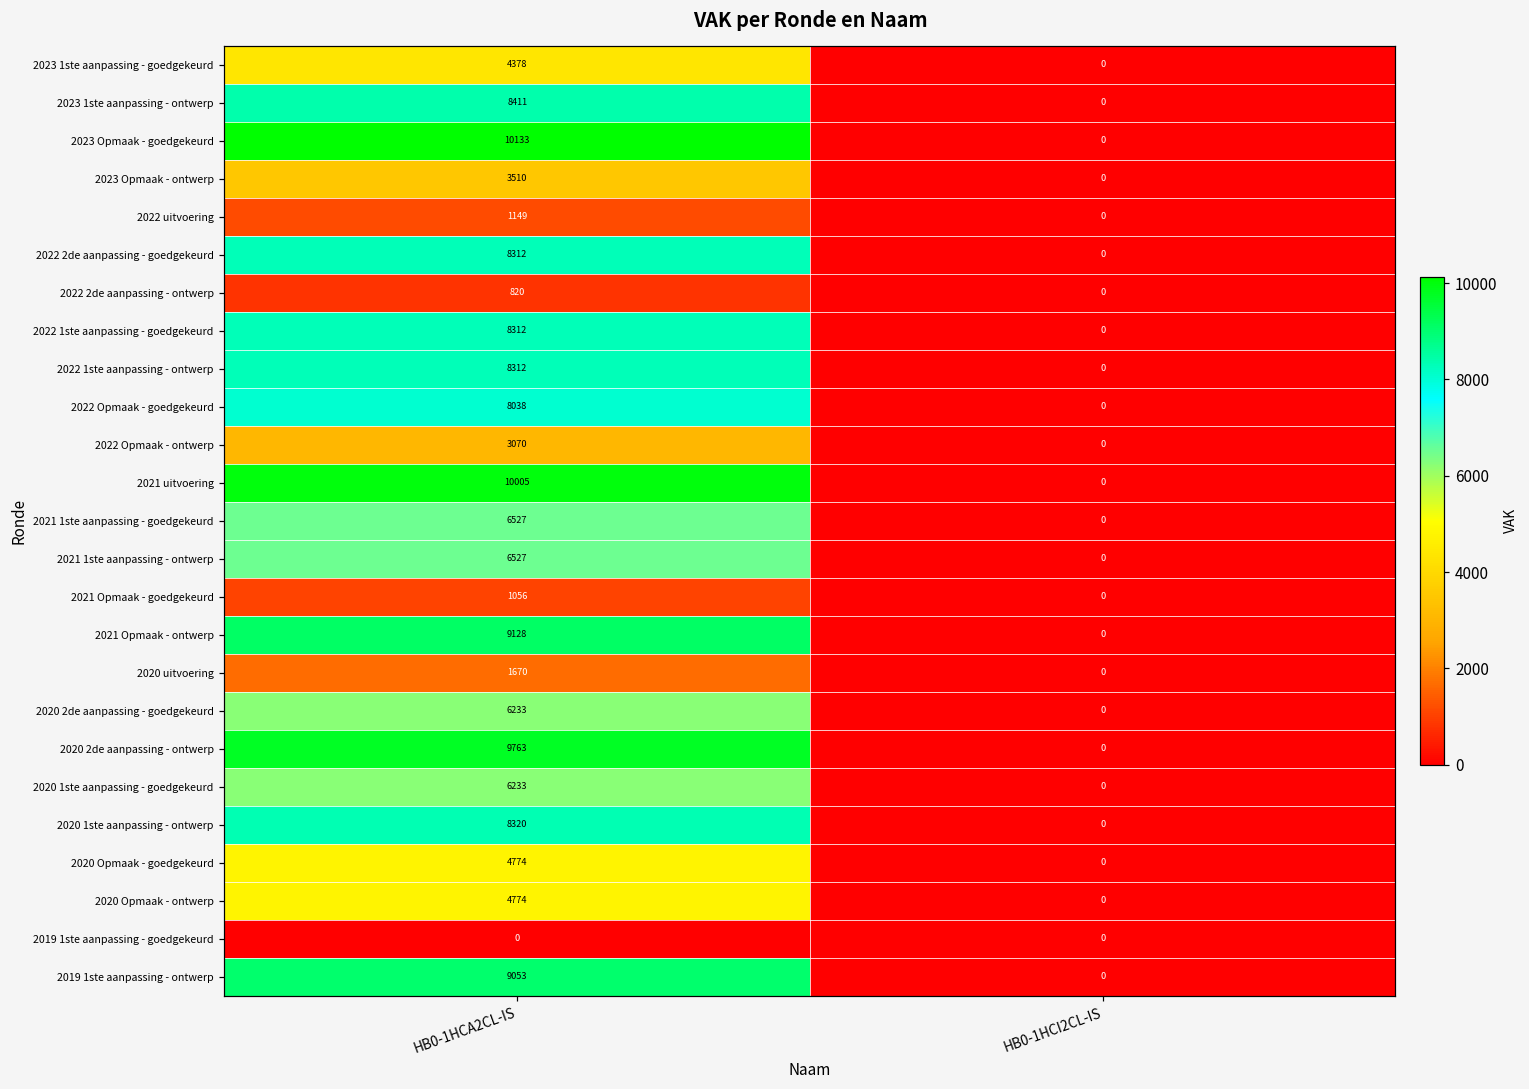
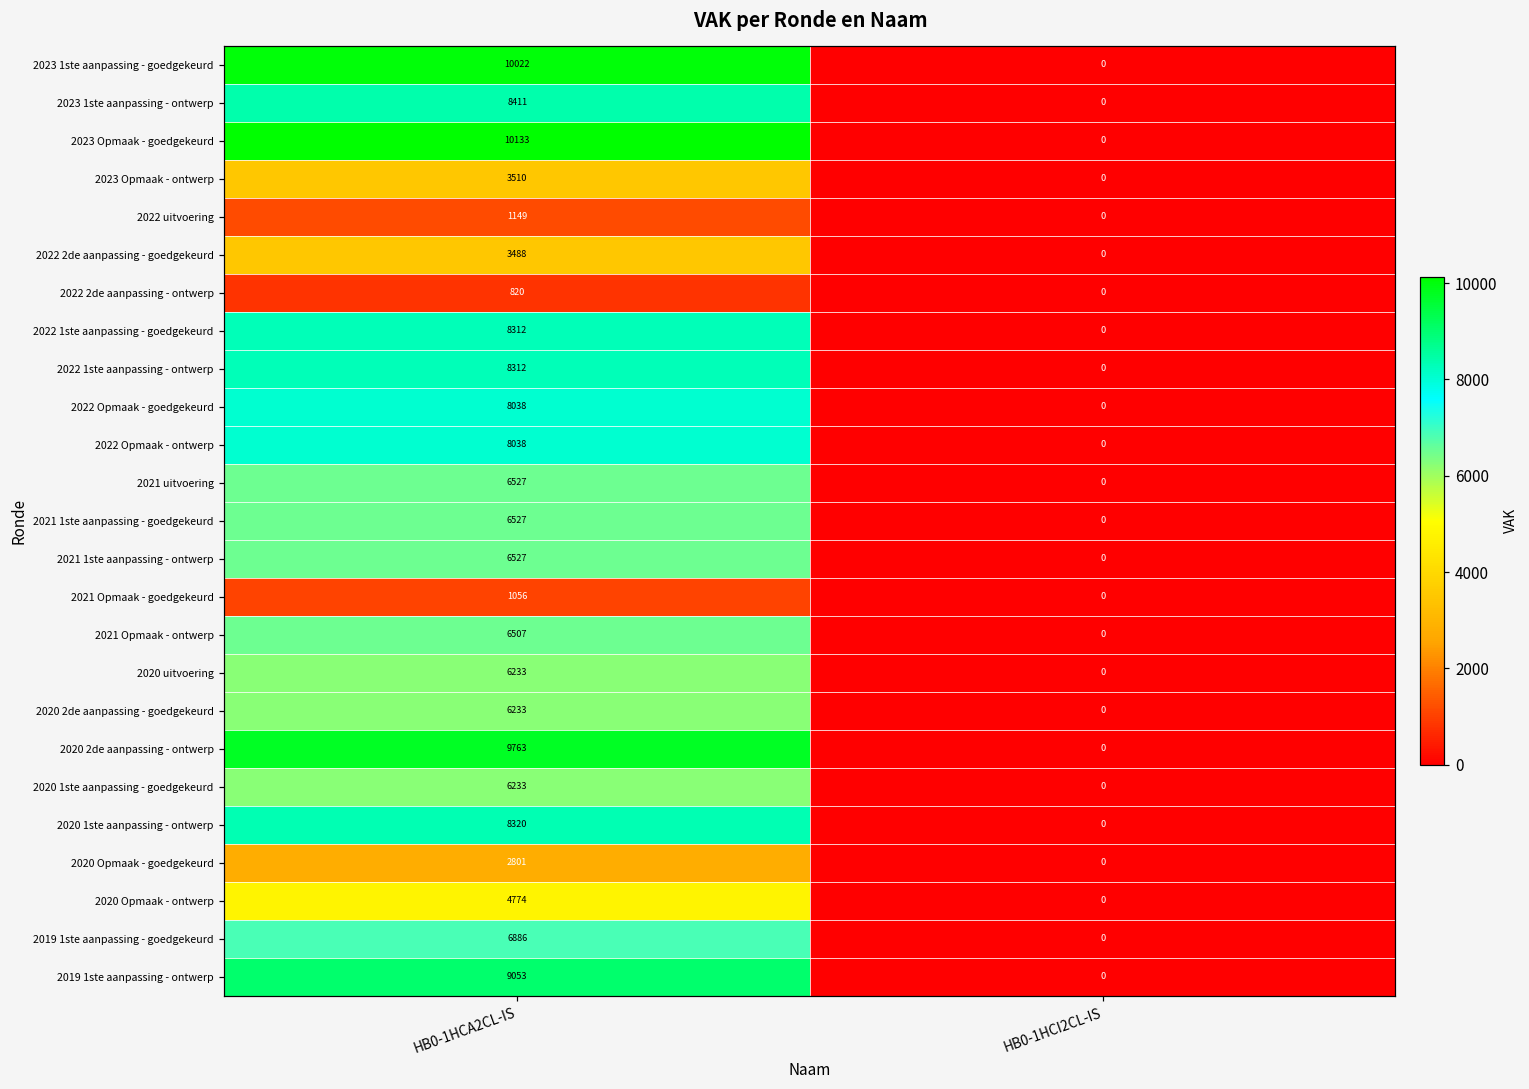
2023 1ste aanpassing - goedgekeurd, HB0-1HCA2CL-IS: 4378 -> 10022
2022 2de aanpassing - goedgekeurd, HB0-1HCA2CL-IS: 8312 -> 3488
2022 Opmaak - ontwerp, HB0-1HCA2CL-IS: 3070 -> 8038
2021 uitvoering, HB0-1HCA2CL-IS: 10005 -> 6527
2021 Opmaak - ontwerp, HB0-1HCA2CL-IS: 9128 -> 6507
2020 uitvoering, HB0-1HCA2CL-IS: 1670 -> 6233
2020 Opmaak - goedgekeurd, HB0-1HCA2CL-IS: 4774 -> 2801
2019 1ste aanpassing - goedgekeurd, HB0-1HCA2CL-IS: 0 -> 6886
